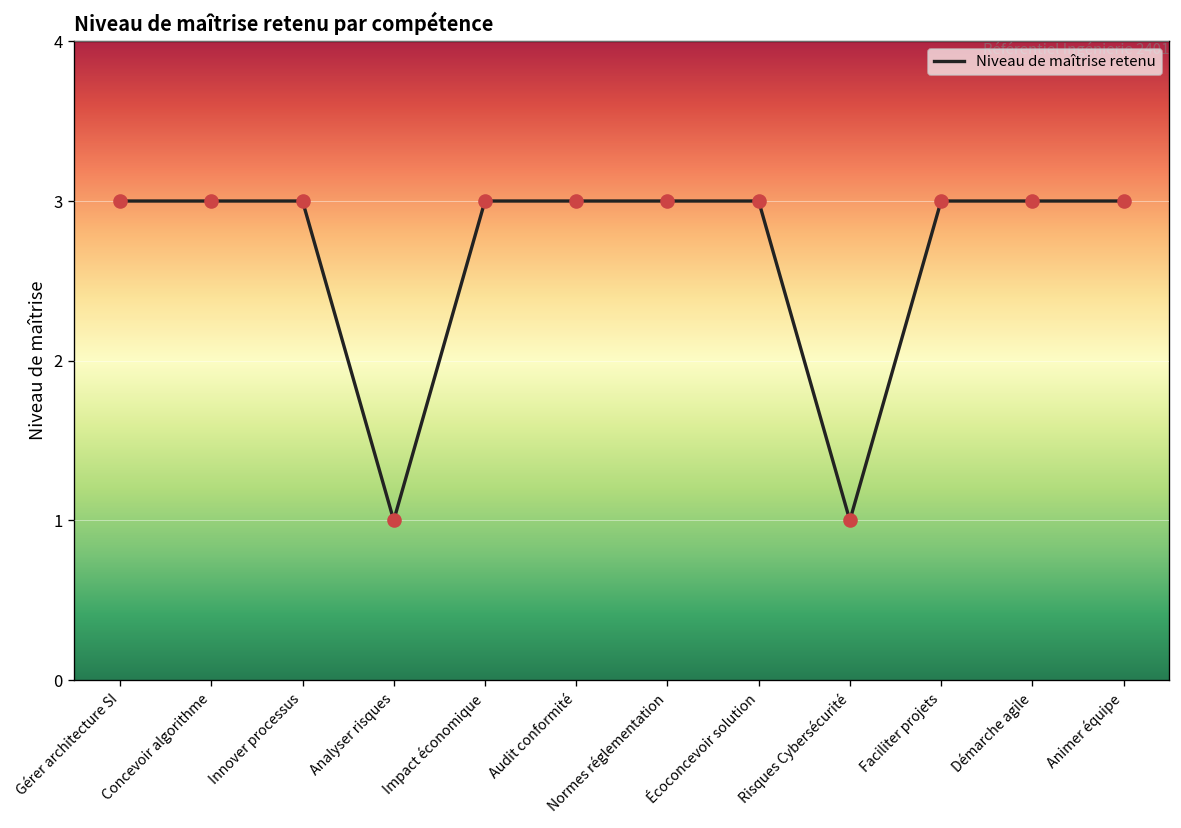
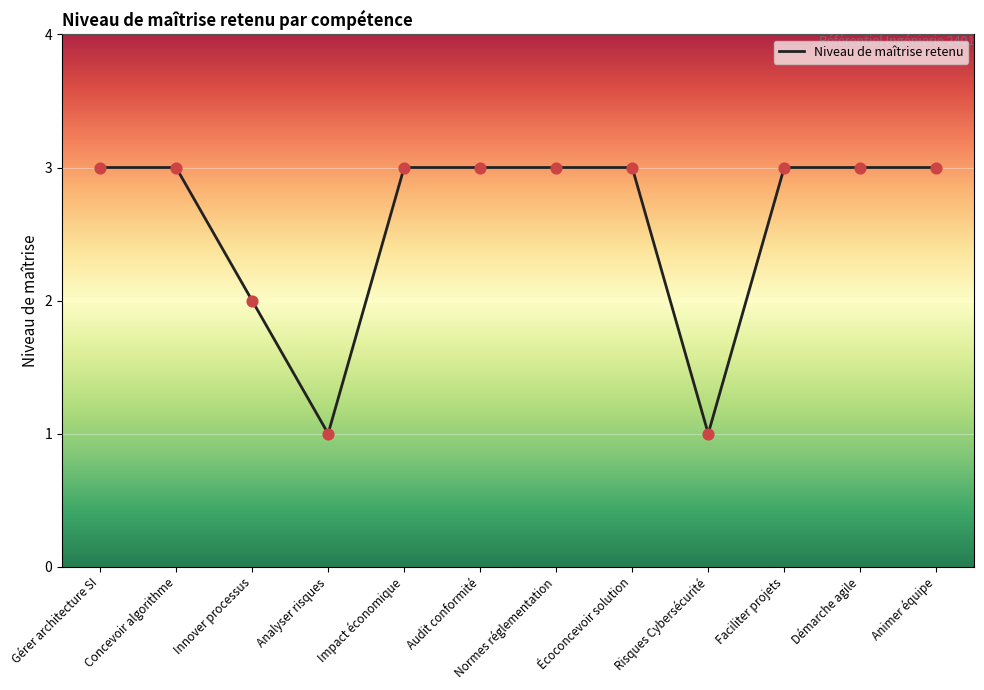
Innover processus: 3 -> 2
